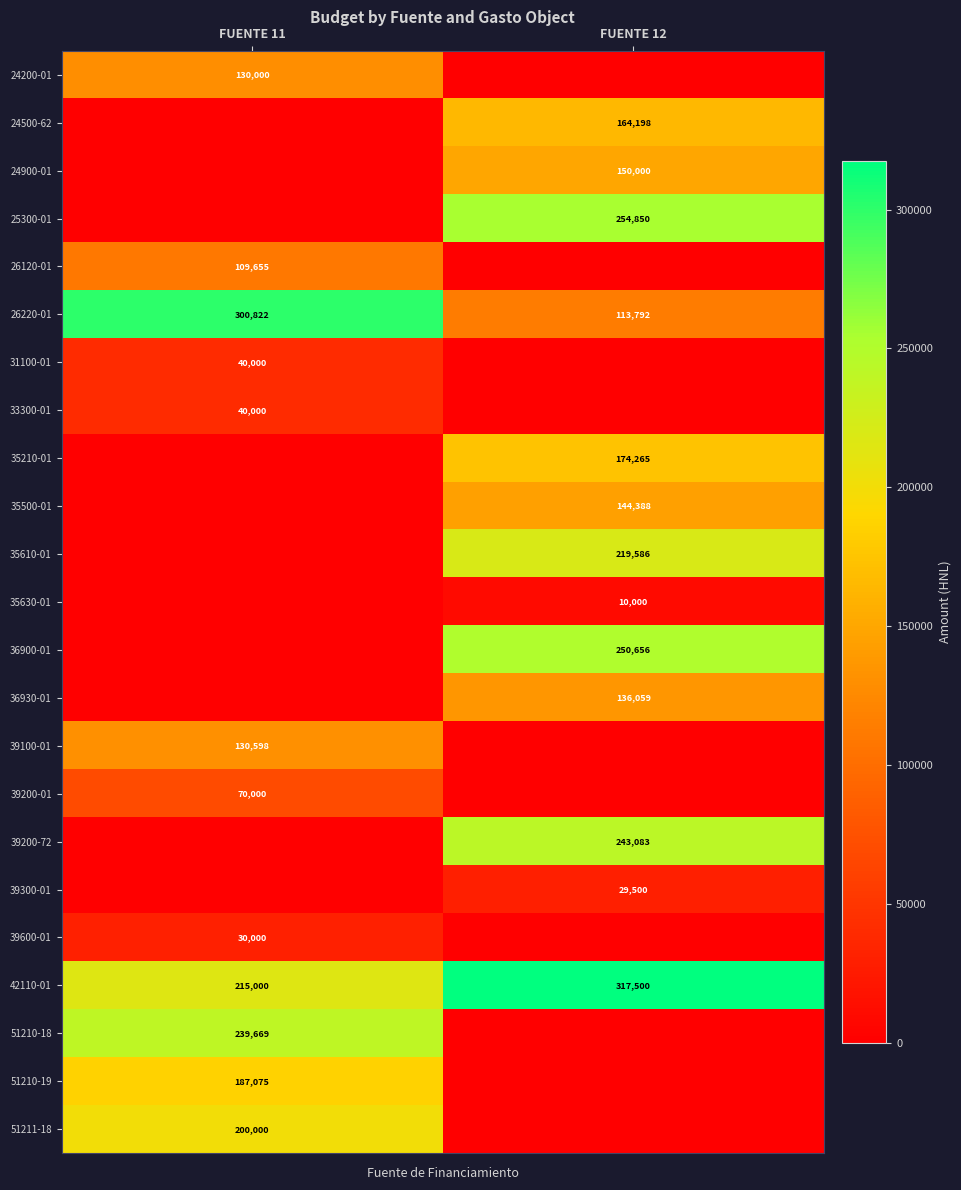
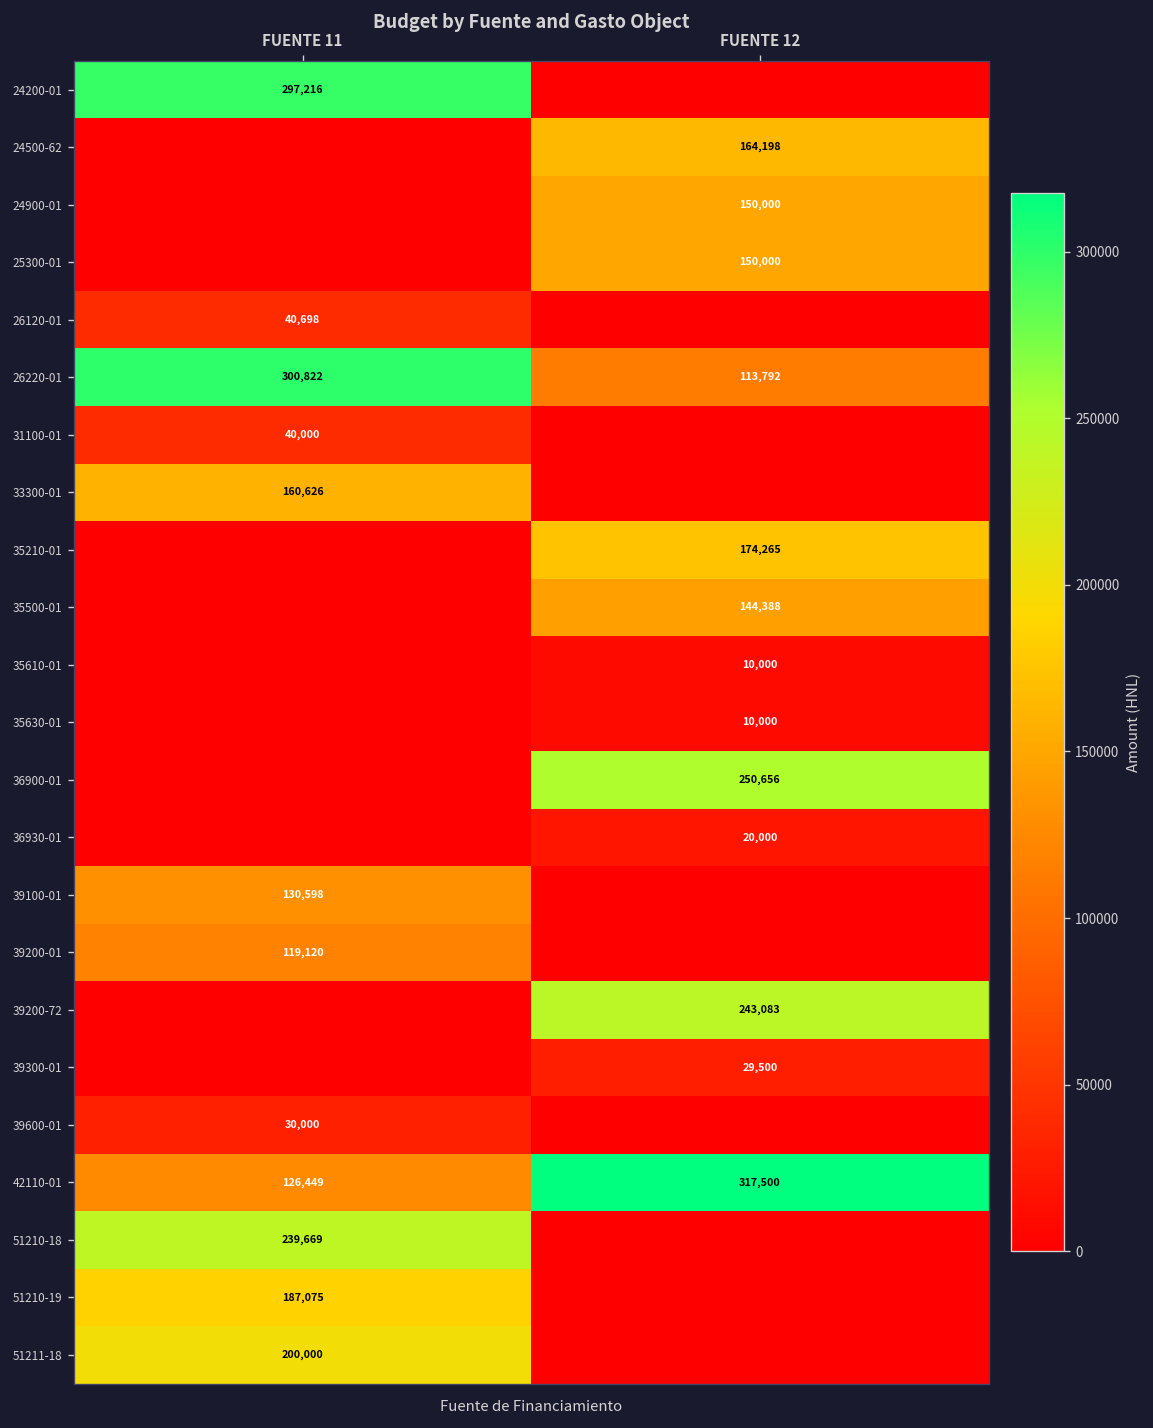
24200-01, FUENTE 11: 130,000 -> 297,216
25300-01, FUENTE 12: 254,850 -> 150,000
26120-01, FUENTE 11: 109,655 -> 40,698
33300-01, FUENTE 11: 40,000 -> 160,626
35610-01, FUENTE 12: 219,586 -> 10,000
36930-01, FUENTE 12: 136,059 -> 20,000
39200-01, FUENTE 11: 70,000 -> 119,120
42110-01, FUENTE 11: 215,000 -> 126,449
